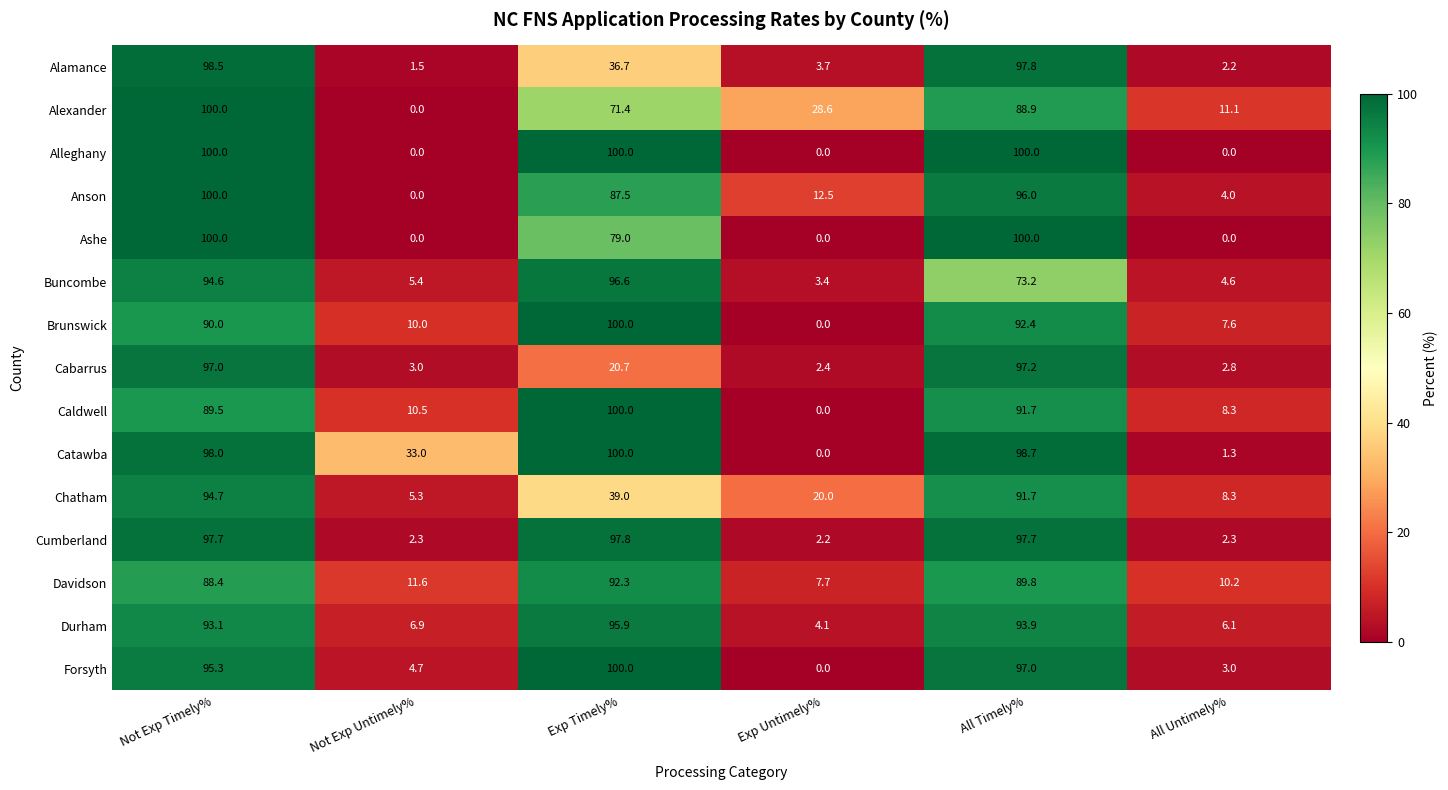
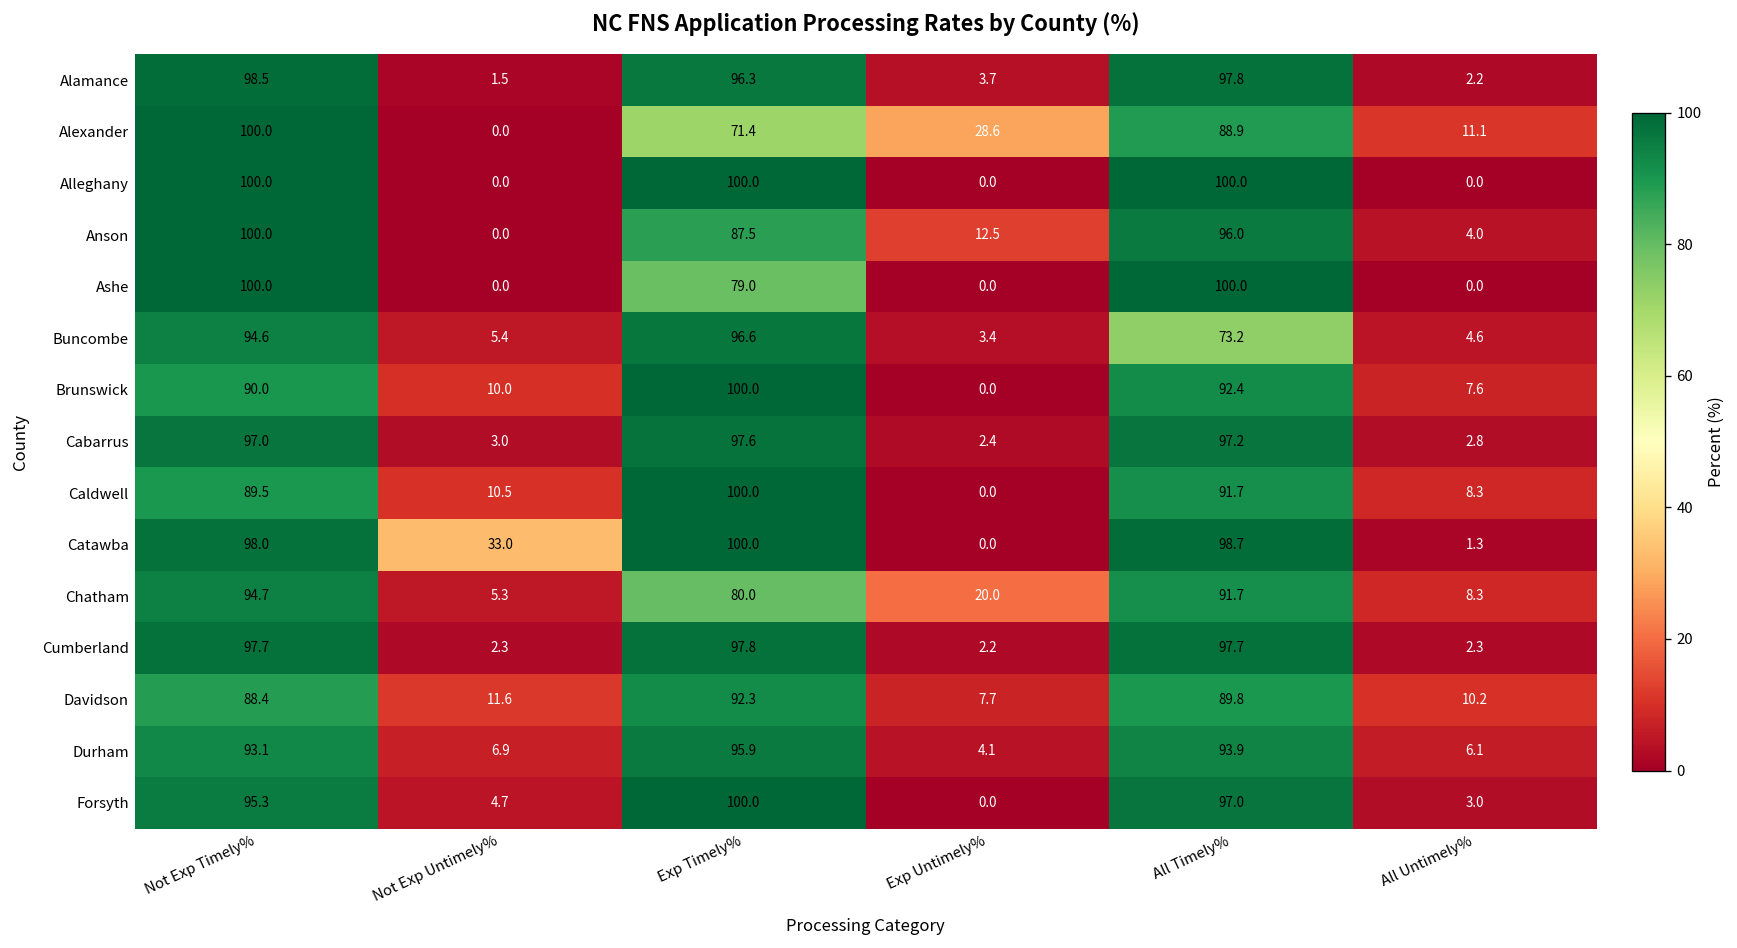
Alamance, Exp Timely%: 36.7 -> 96.3
Cabarrus, Exp Timely%: 20.7 -> 97.6
Chatham, Exp Timely%: 39.0 -> 80.0
